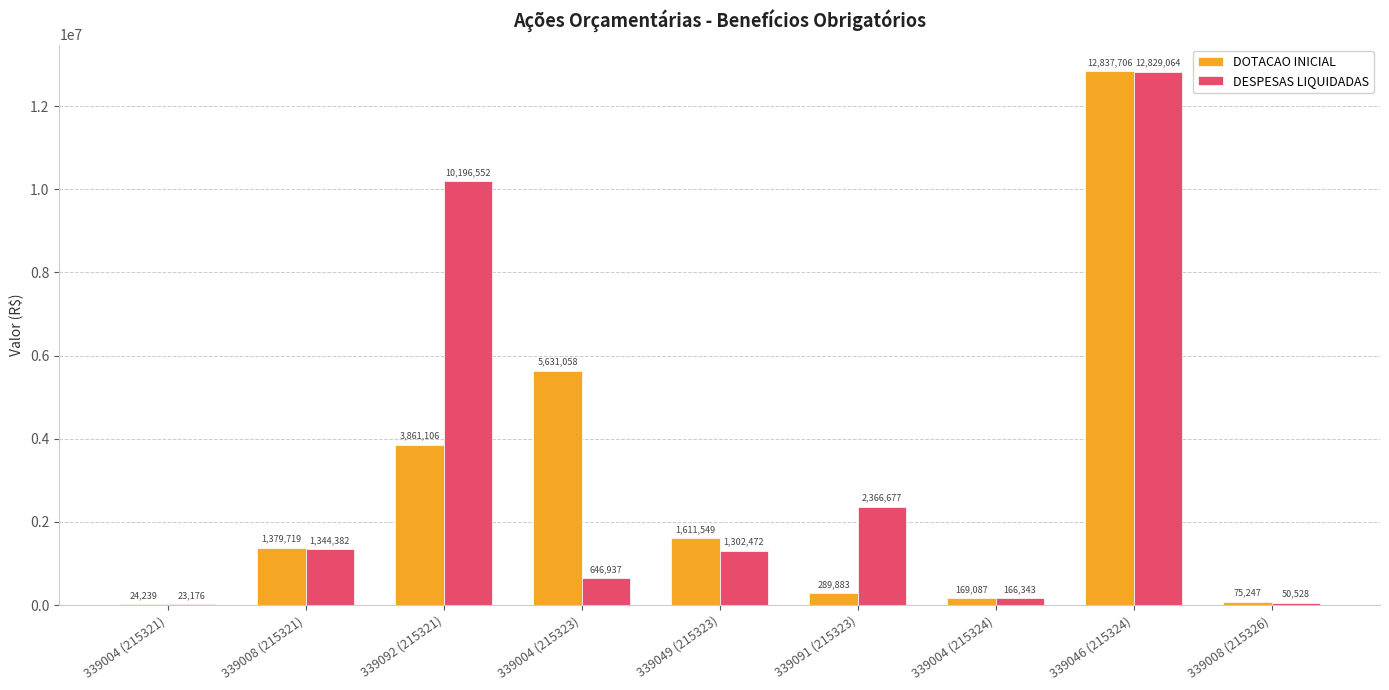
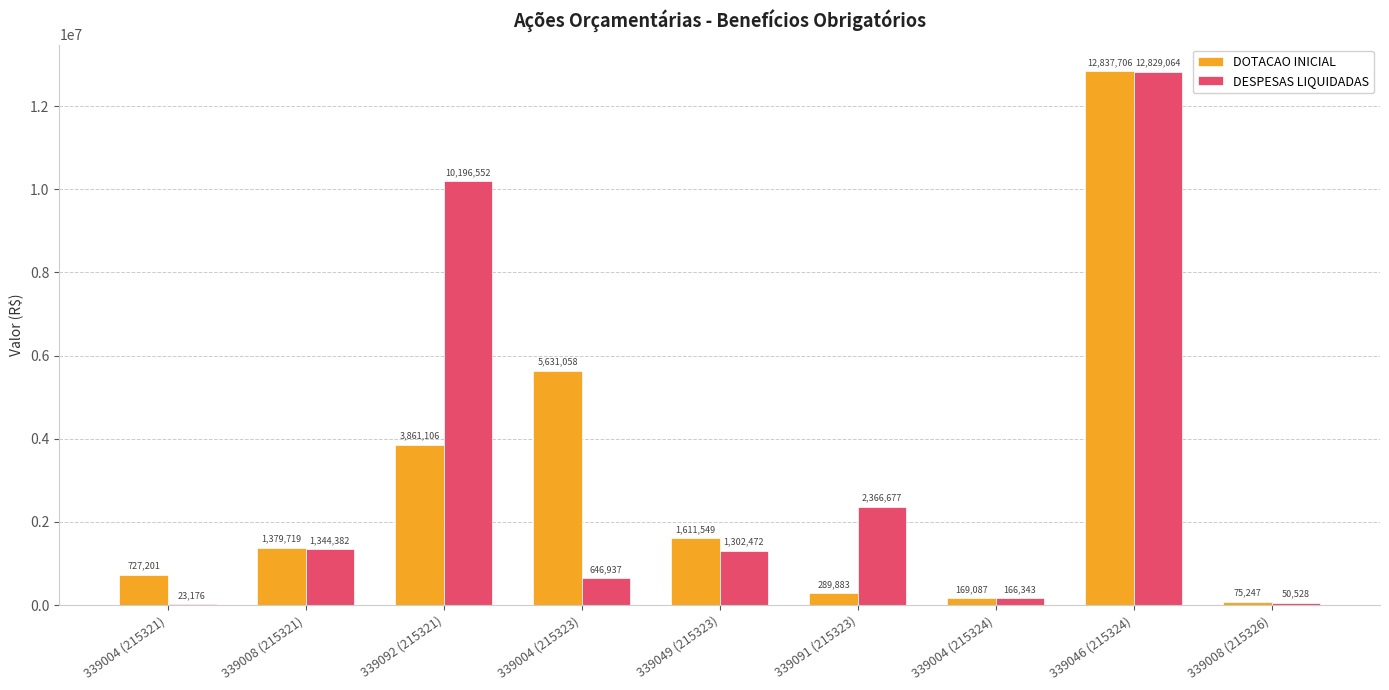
DOTACAO INICIAL, 339004 (215321): 24,239 -> 727,201
